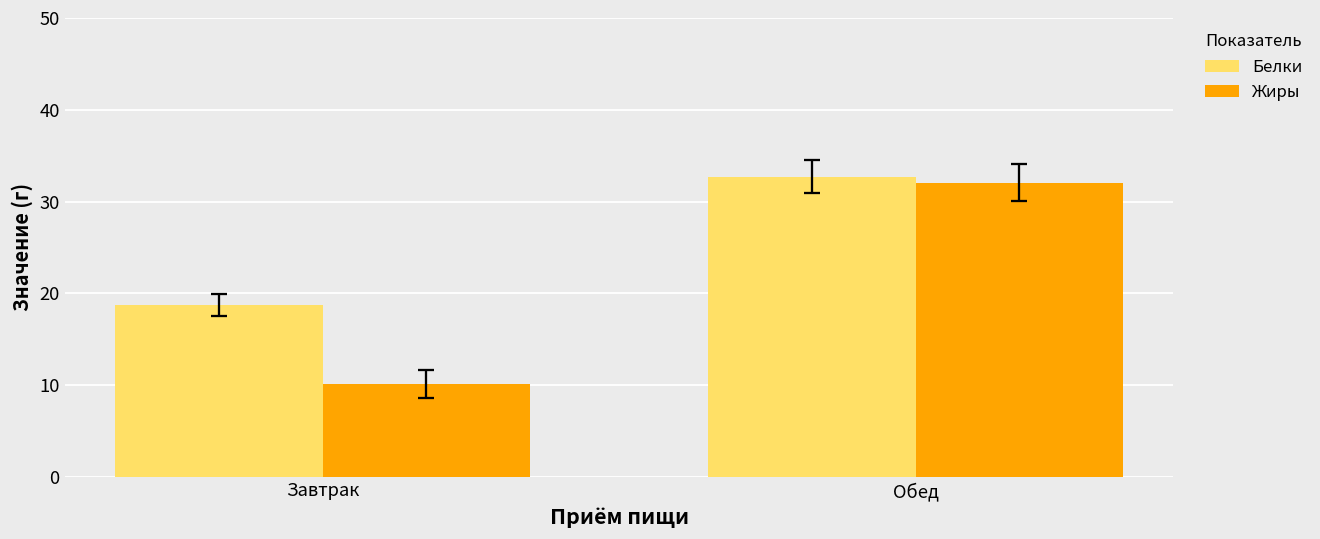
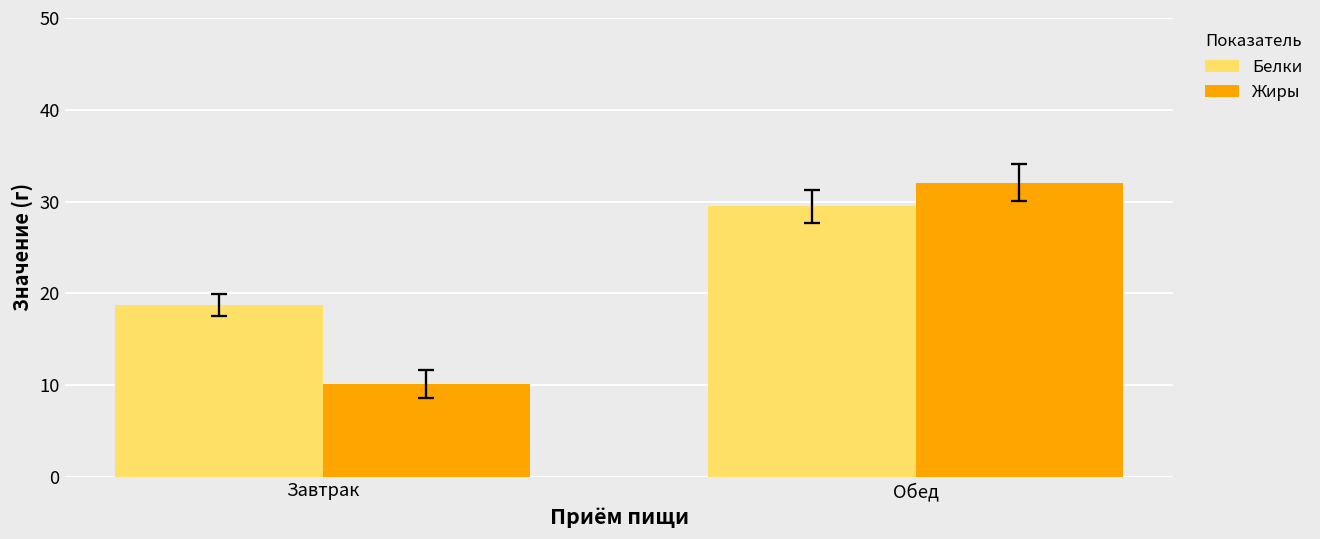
Белки, Обед: 33 -> 29
